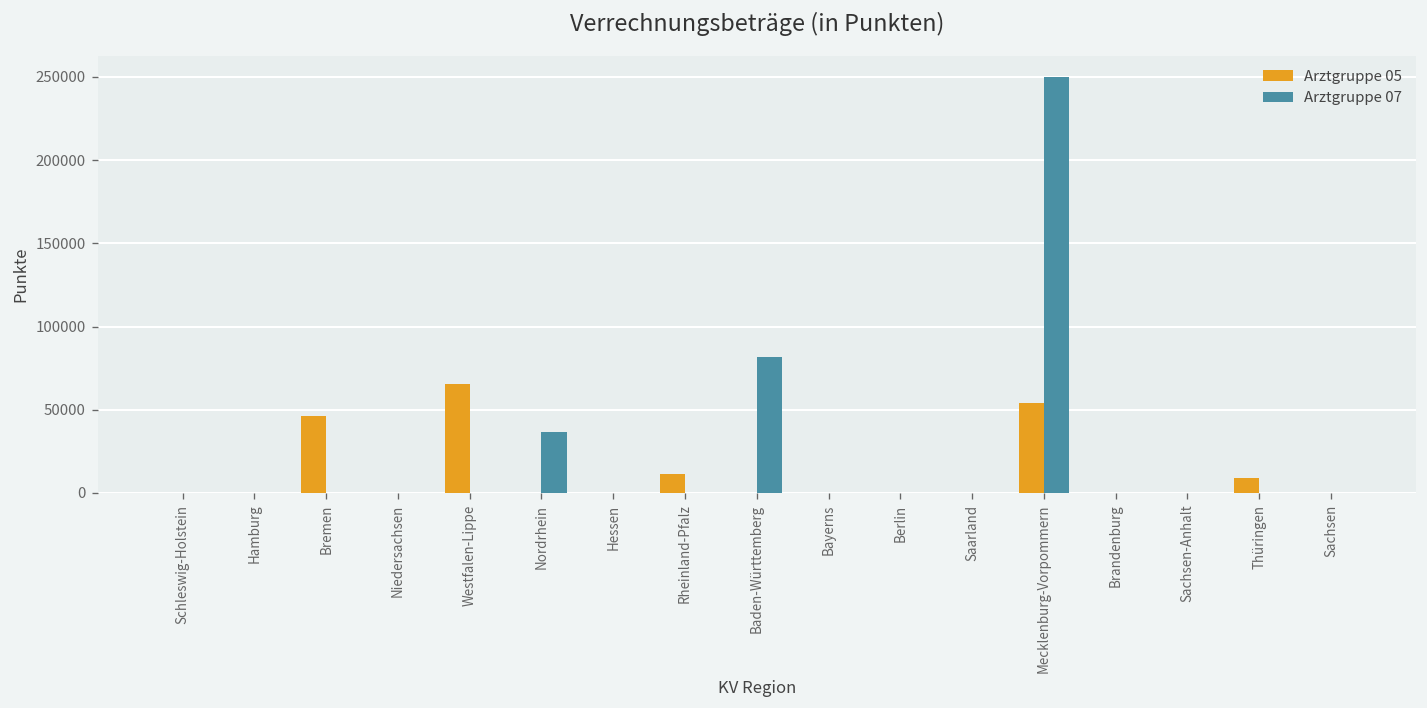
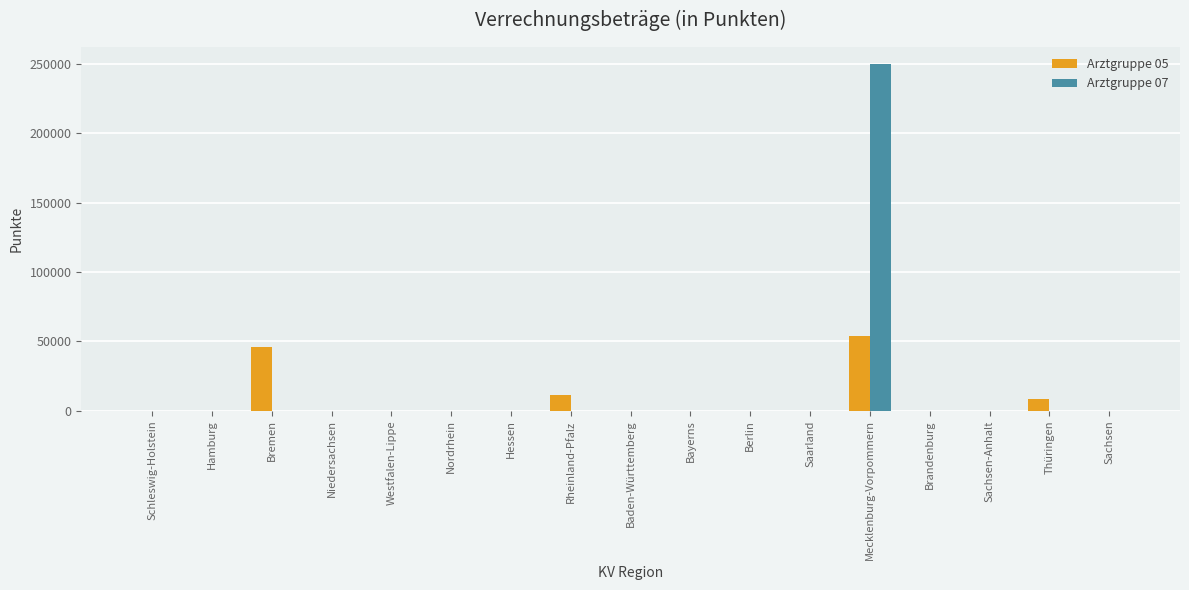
Arztgruppe 05, Westfalen-Lippe: 65000 -> 0
Arztgruppe 07, Nordrhein: 37000 -> 0
Arztgruppe 07, Baden-Württemberg: 82000 -> 0
